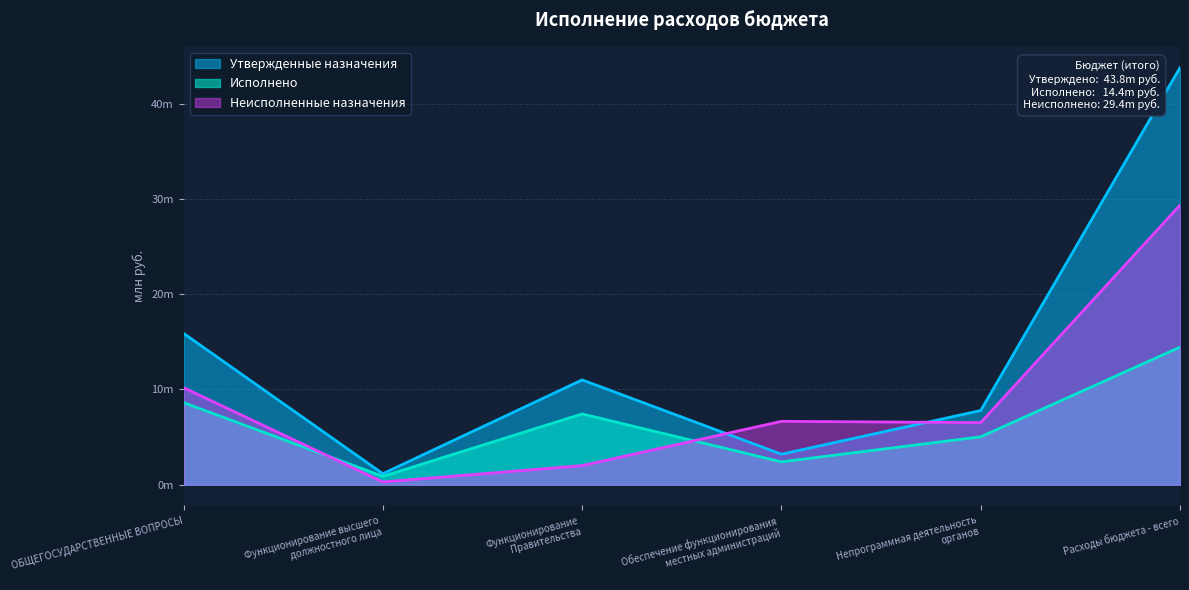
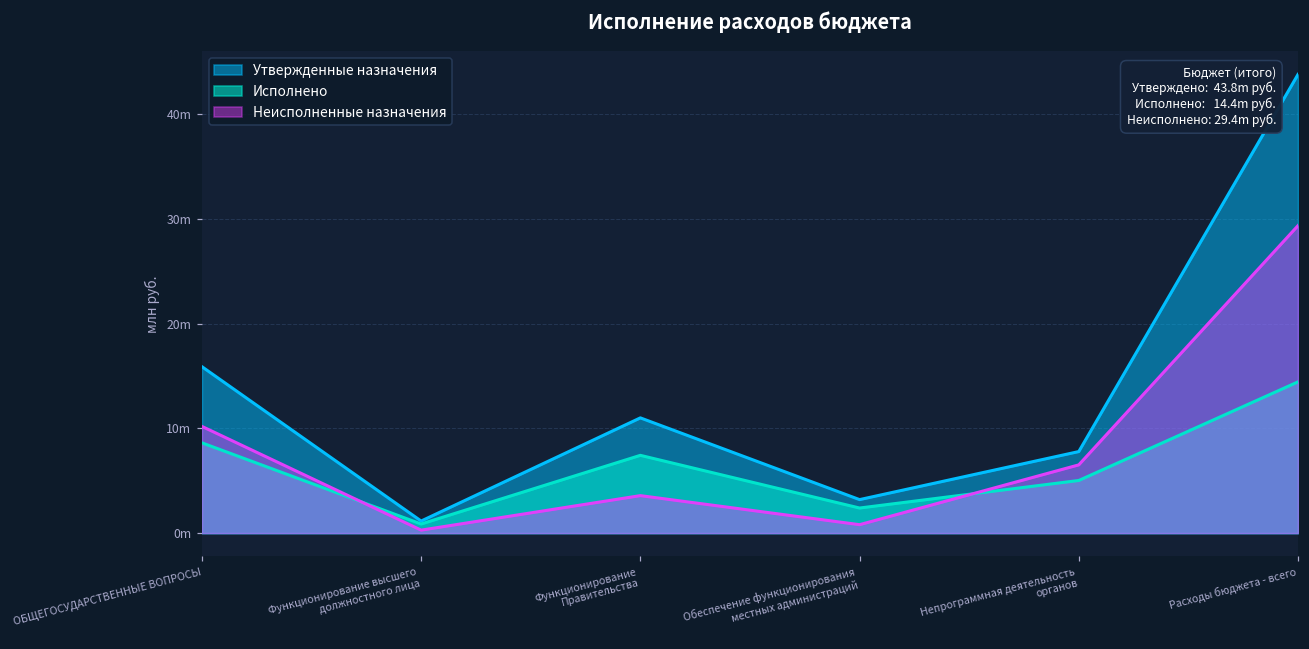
Неисполненные назначения, Функционирование Правительства: 2m -> 4m
Неисполненные назначения, Обеспечение функционирования местных администраций: 7m -> 1m
